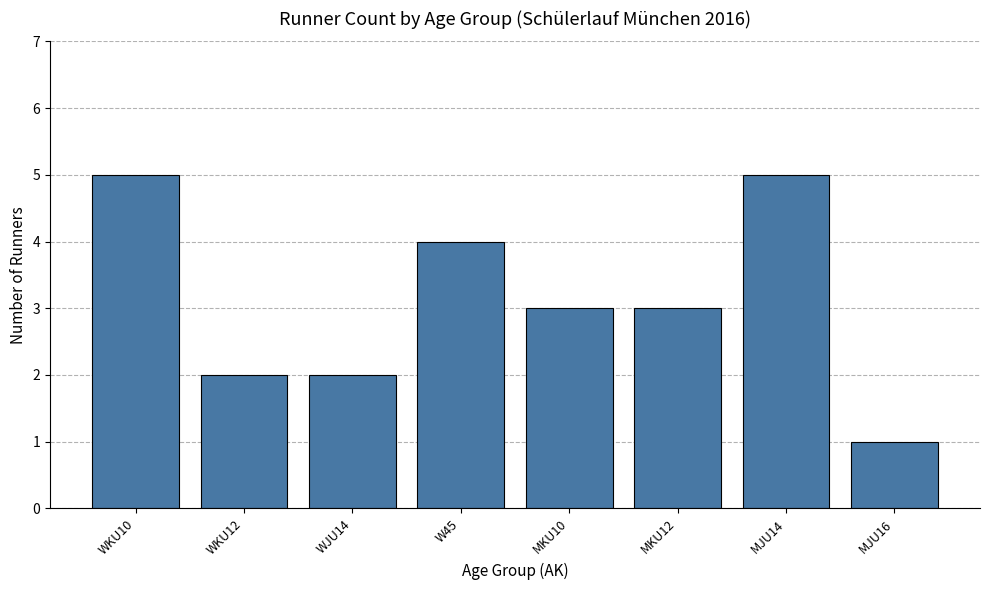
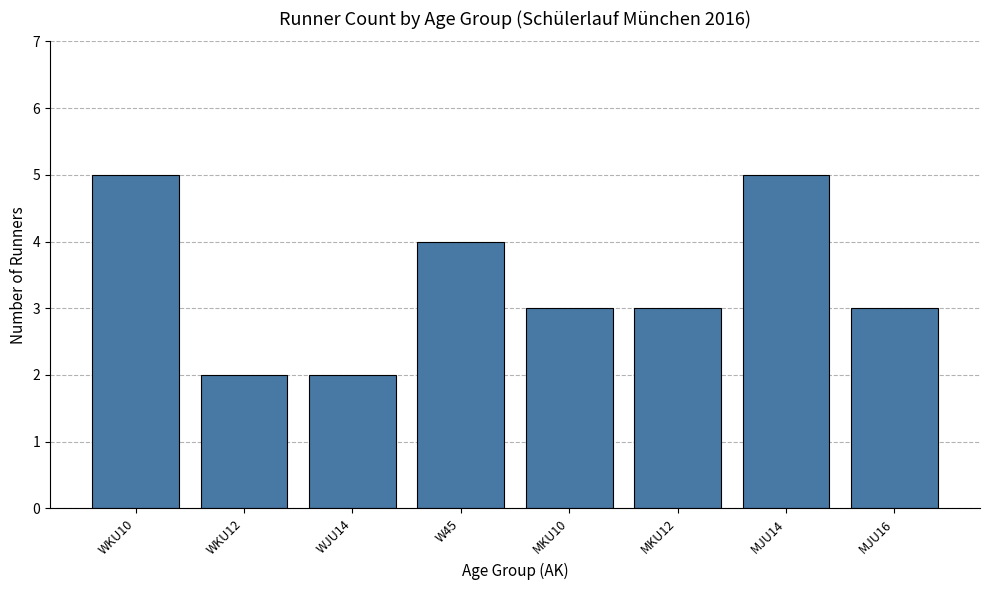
MJU16: 1 -> 3
